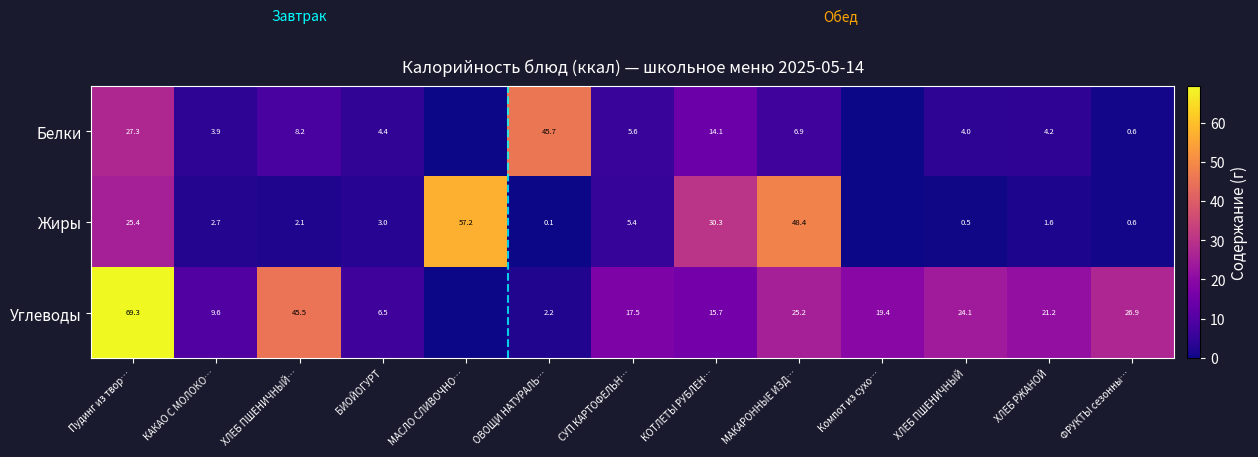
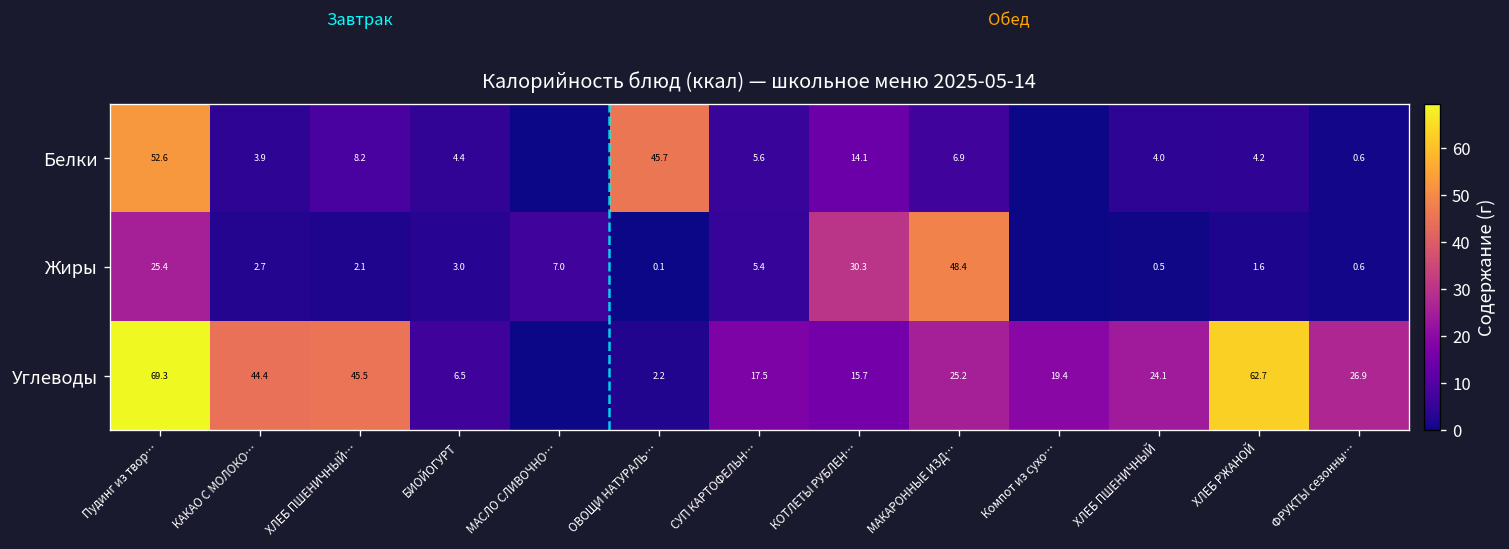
Белки, Пудинг из твор…: 27.3 -> 52.6
Жиры, МАСЛО СЛИВОЧНО…: 57.2 -> 7.0
Углеводы, КАКАО С МОЛОКО…: 9.6 -> 44.4
Углеводы, ХЛЕБ РЖАНОЙ: 21.2 -> 62.7
